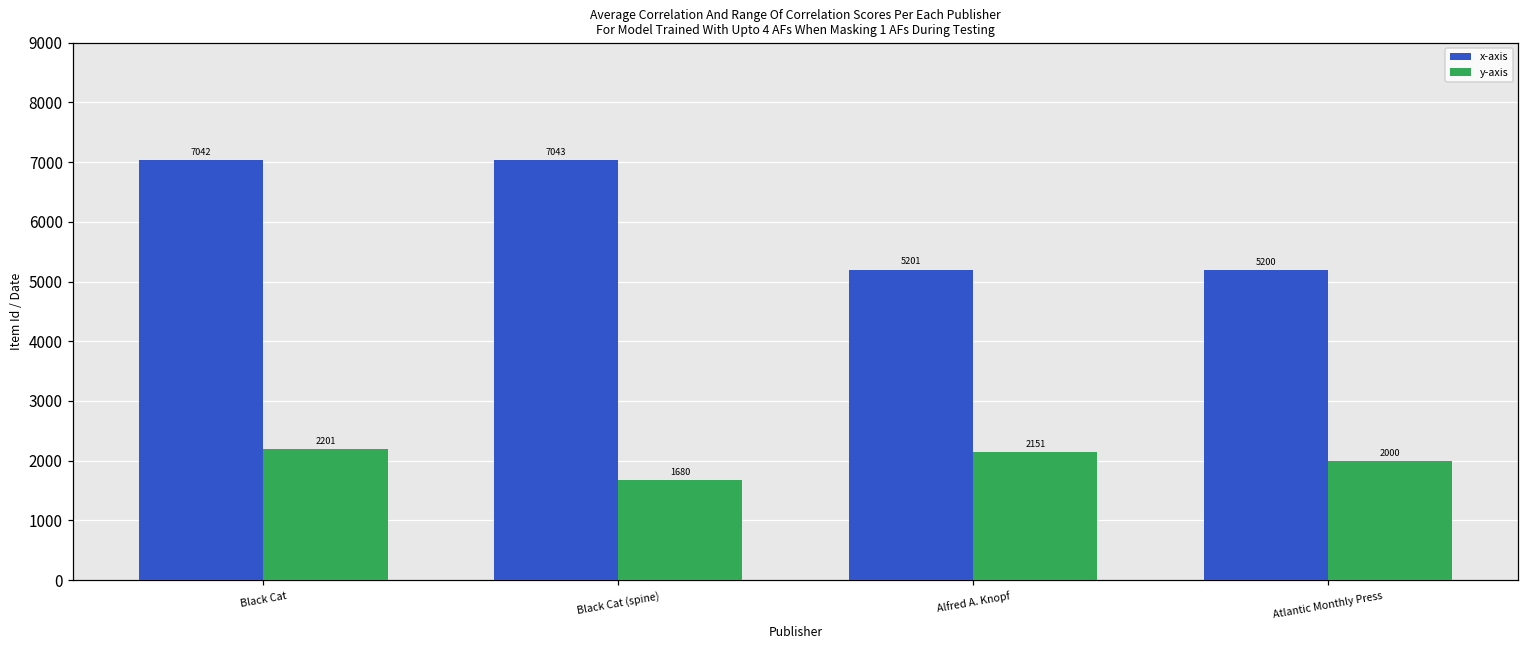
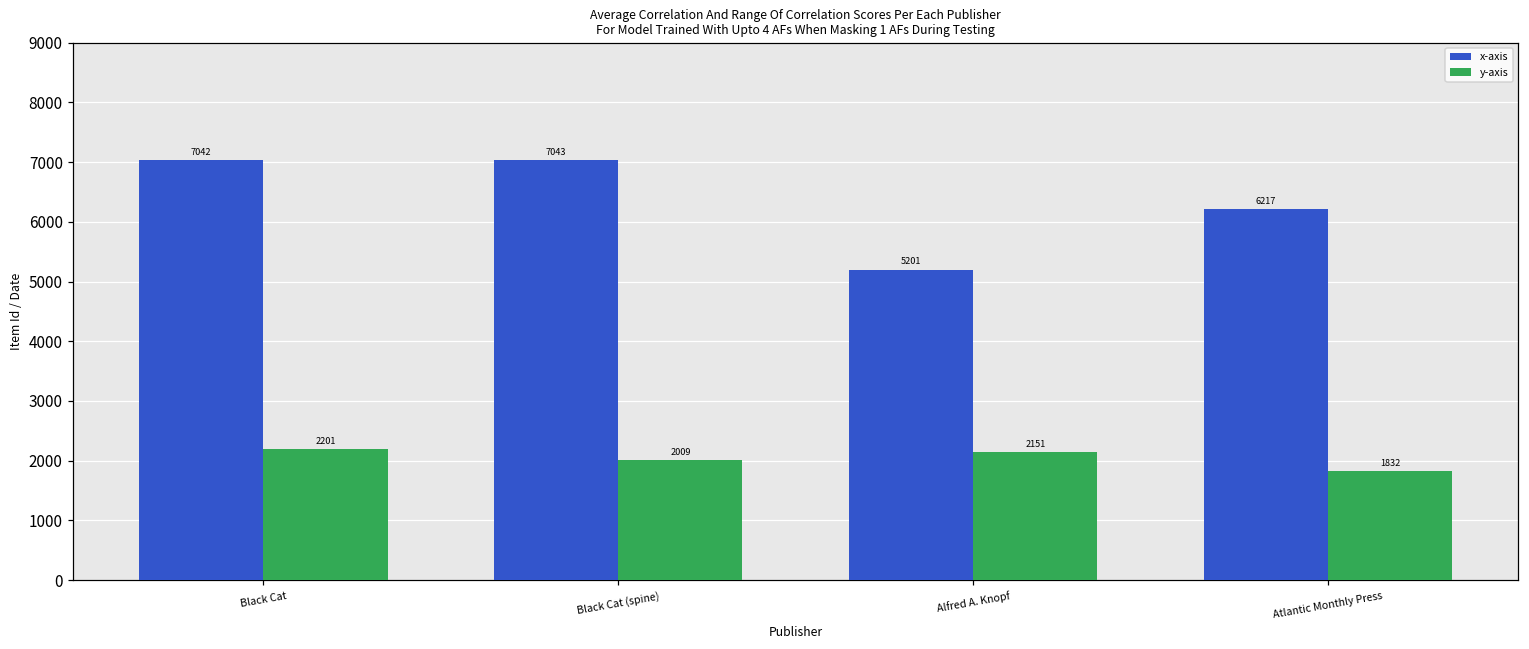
y-axis, Black Cat (spine): 1680 -> 2009
x-axis, Atlantic Monthly Press: 5200 -> 6217
y-axis, Atlantic Monthly Press: 2000 -> 1832
